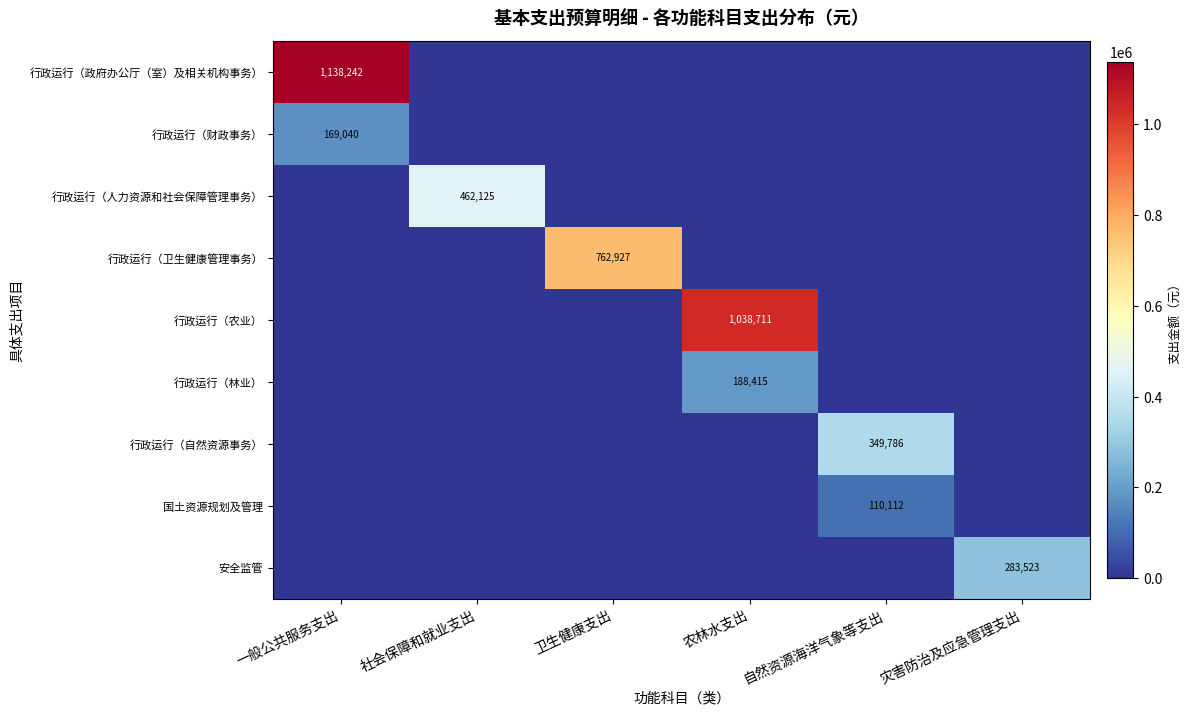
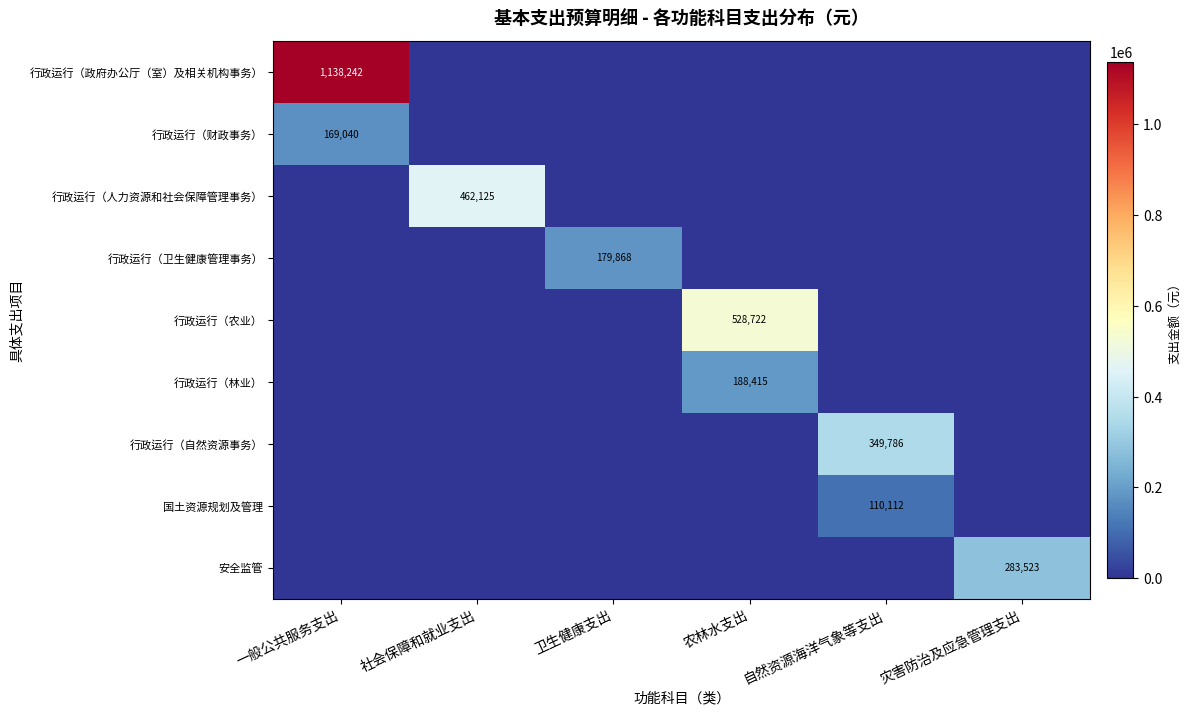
行政运行（卫生健康管理事务）, 卫生健康支出: 762,927 -> 179,868
行政运行（农业）, 农林水支出: 1,038,711 -> 528,722
